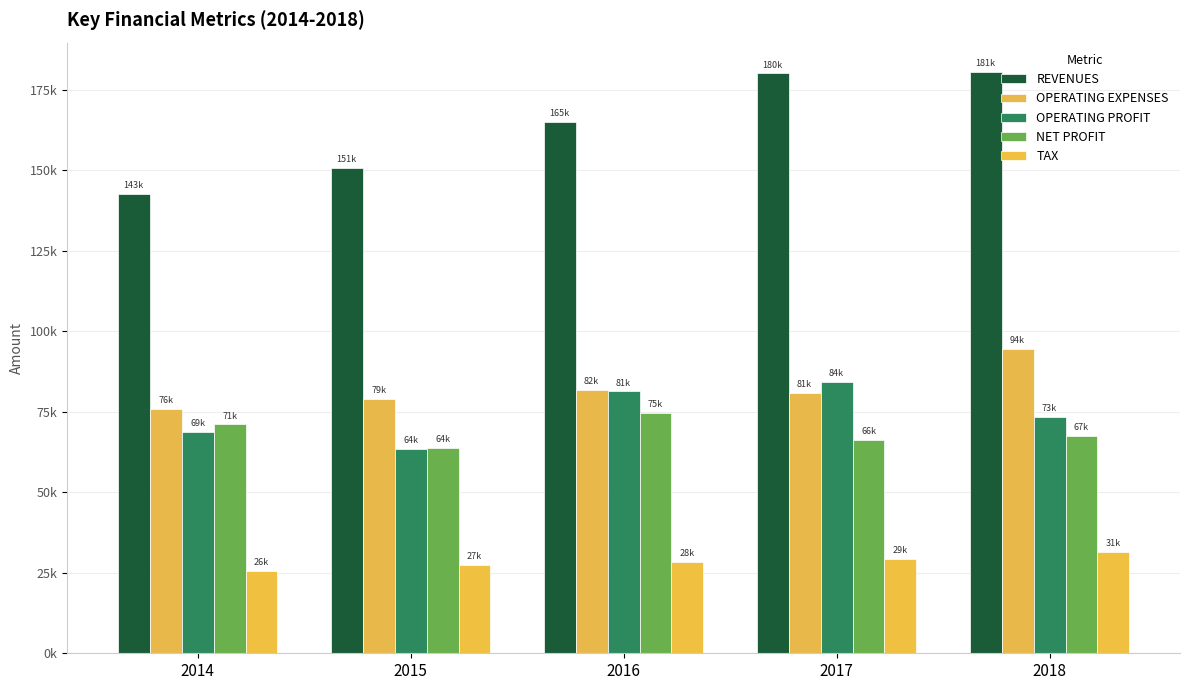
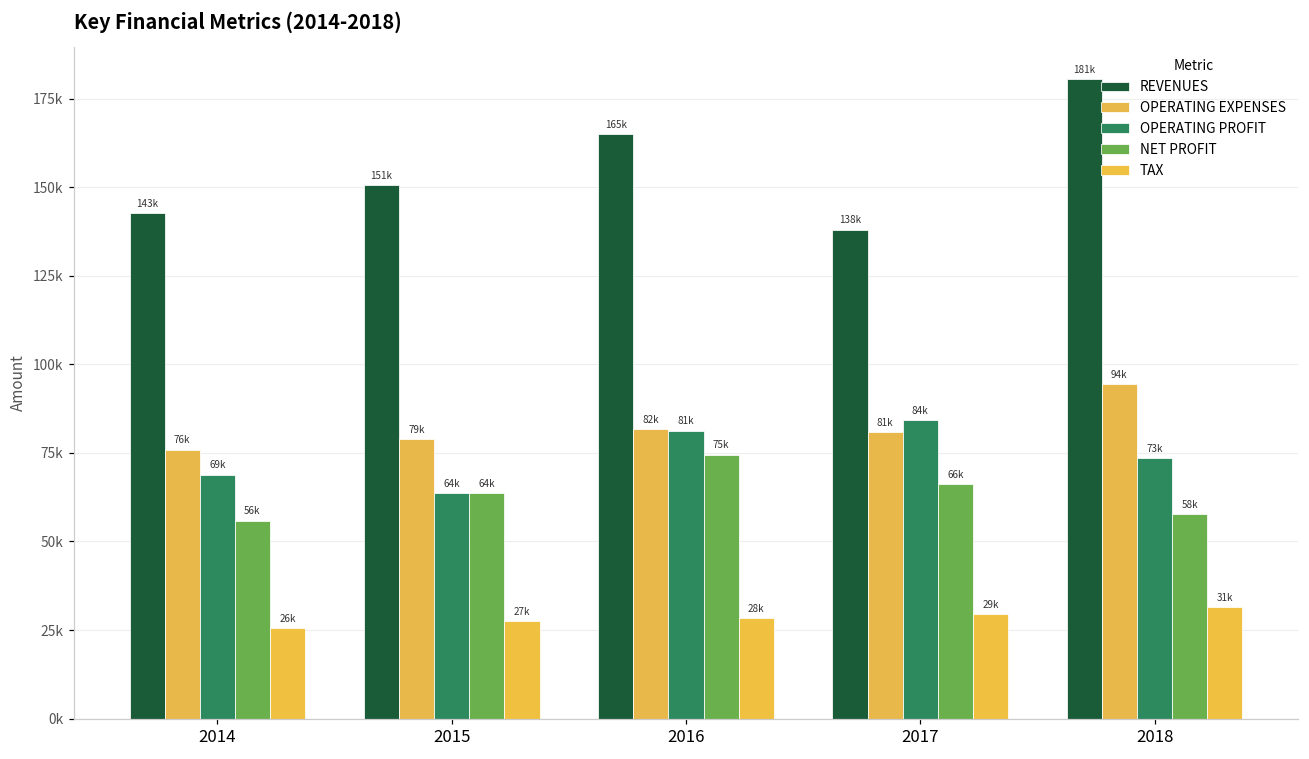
NET PROFIT, 2014: 71k -> 56k
REVENUES, 2017: 180k -> 138k
NET PROFIT, 2018: 67k -> 58k
